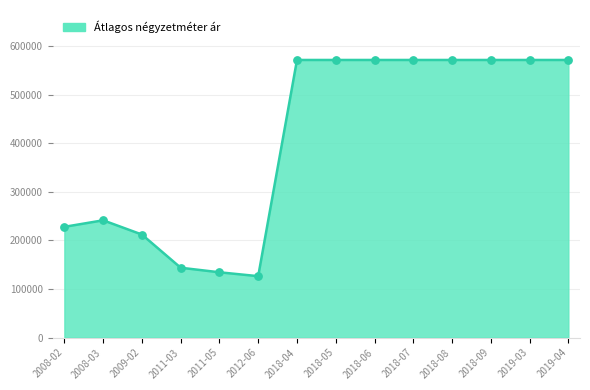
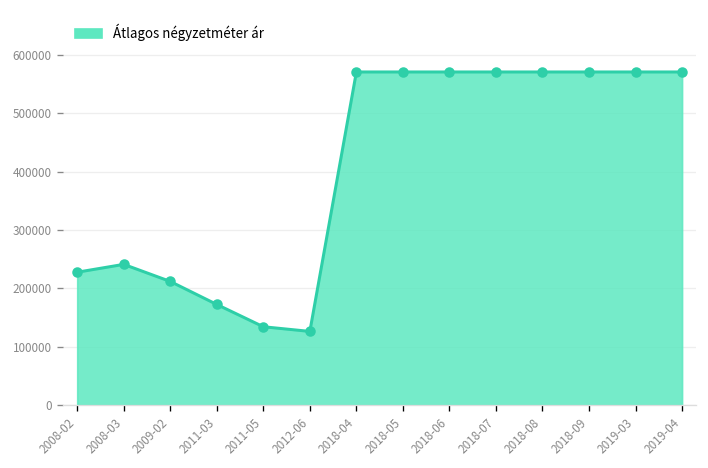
2011-03: 140000 -> 170000
